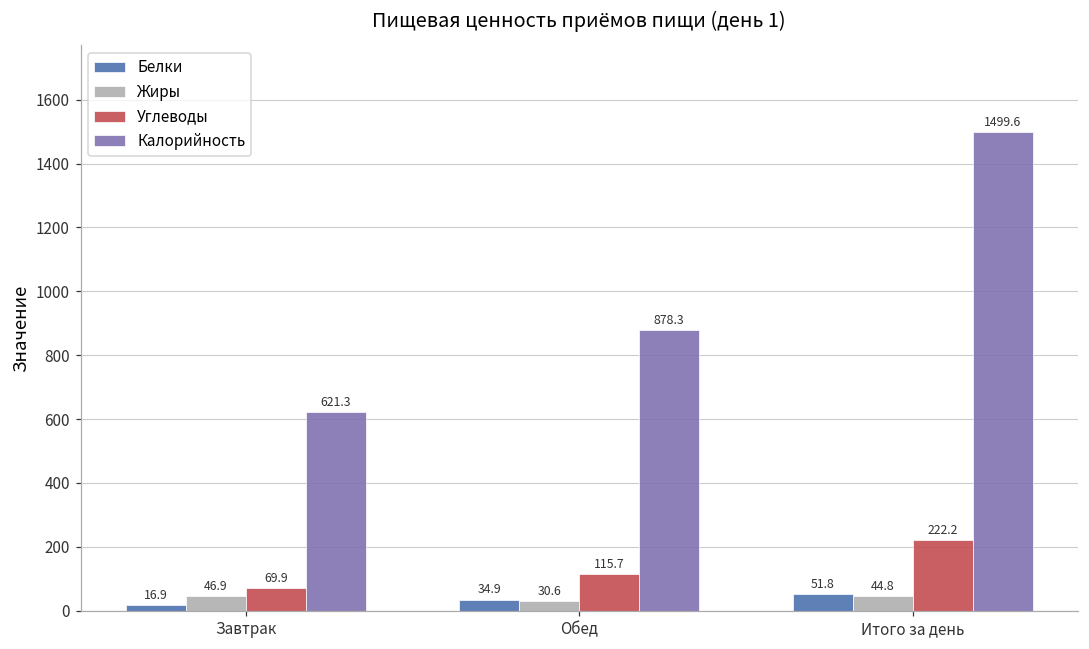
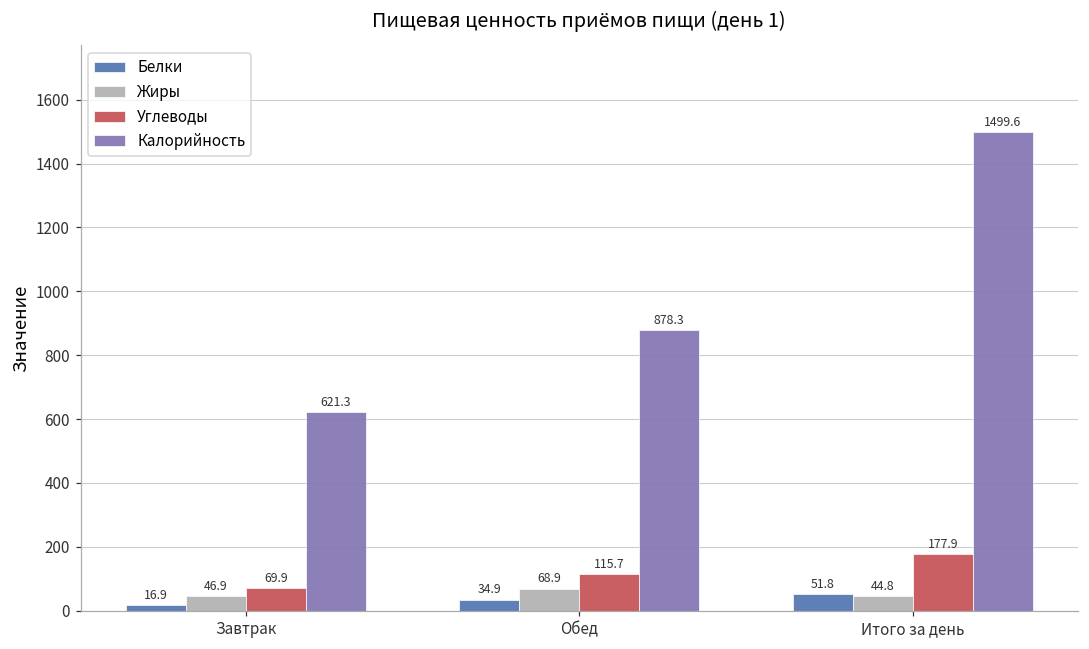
Жиры, Обед: 30.6 -> 68.9
Углеводы, Итого за день: 222.2 -> 177.9
